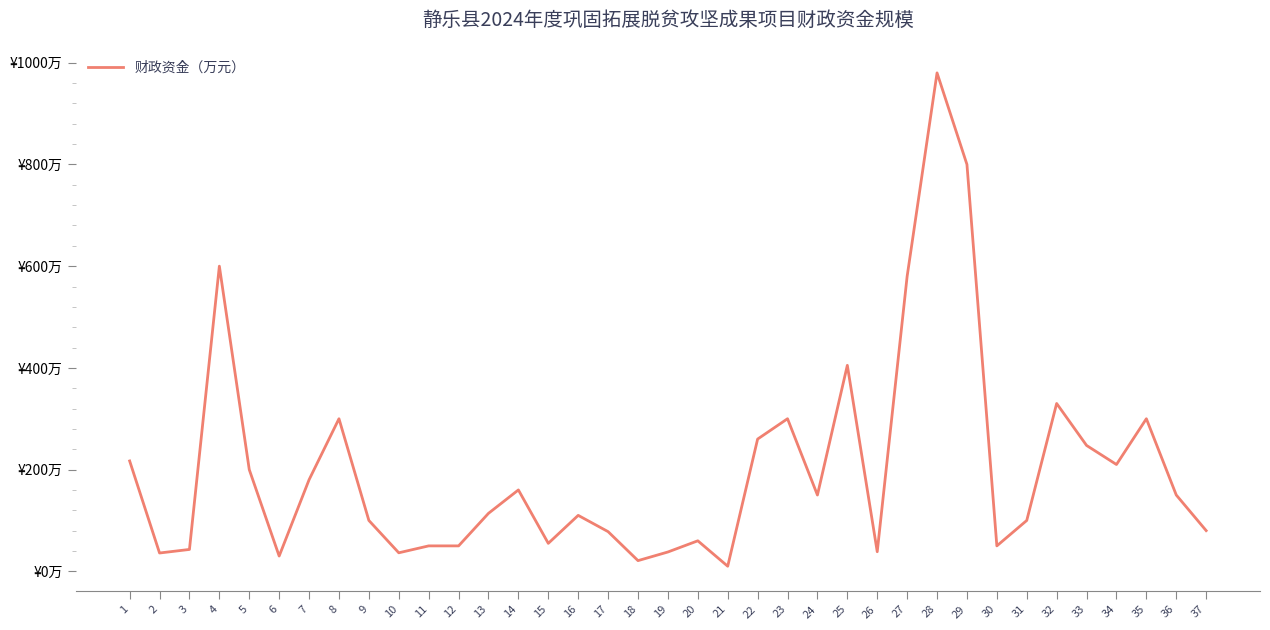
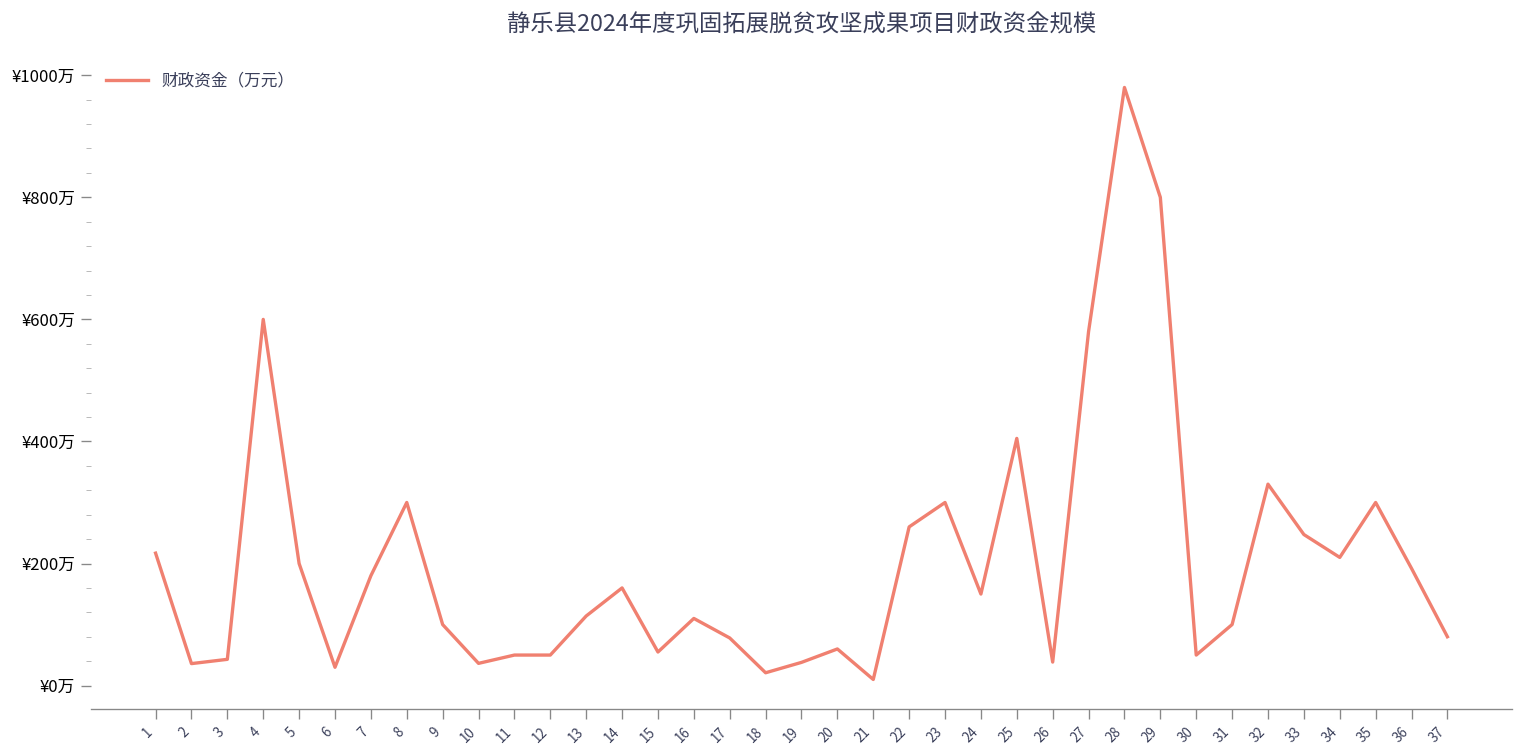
36: ¥150万 -> ¥190万
